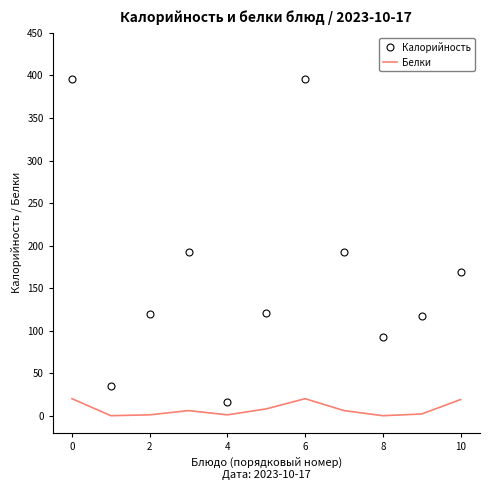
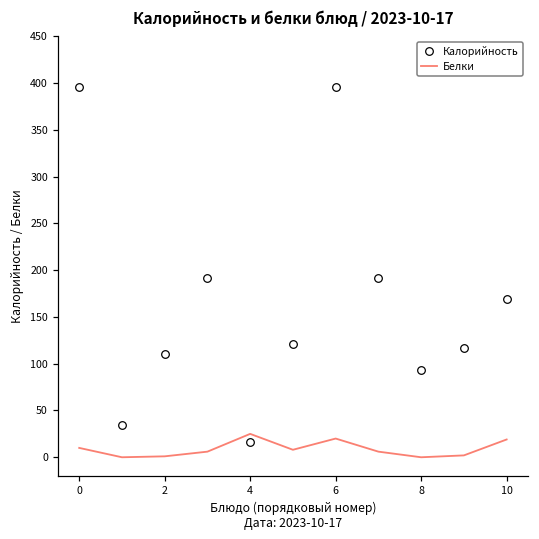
Белки, 0: 20 -> 10
Калорийность, 2: 120 -> 110
Белки, 4: 0 -> 30
